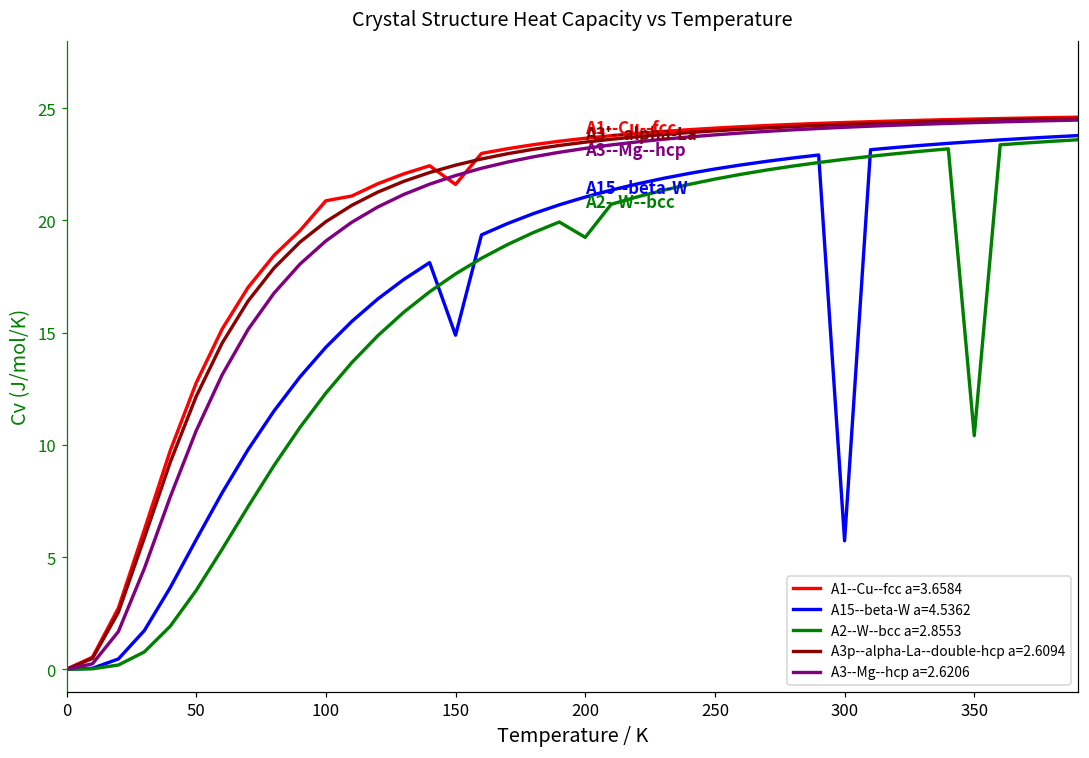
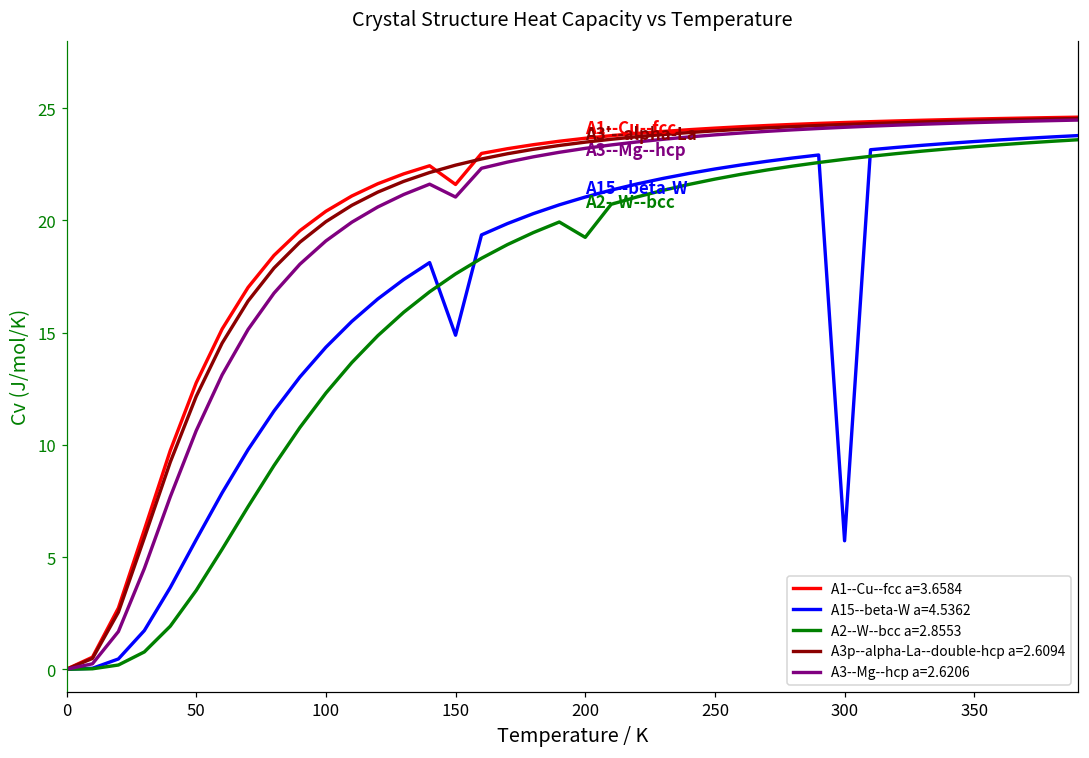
A1--Cu--fcc a=3.6584, 100: 20.9 -> 20.4
A3--Mg--hcp a=2.6206, 150: 22.0 -> 21.0
A2--W--bcc a=2.8553, 350: 10.4 -> 23.3
